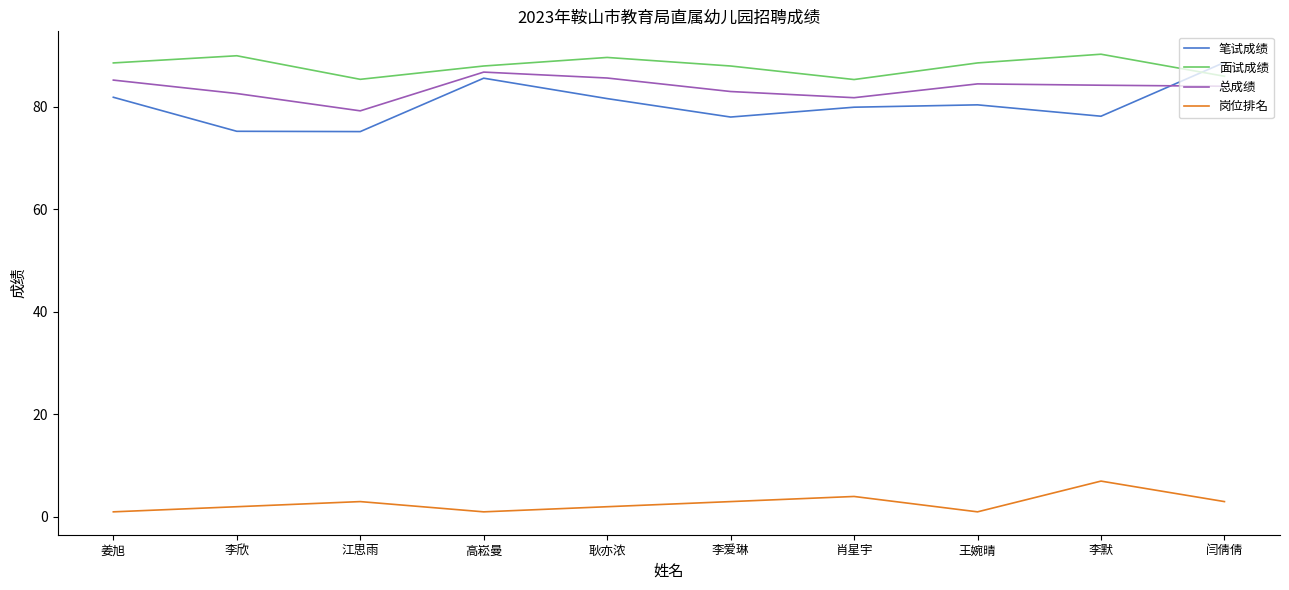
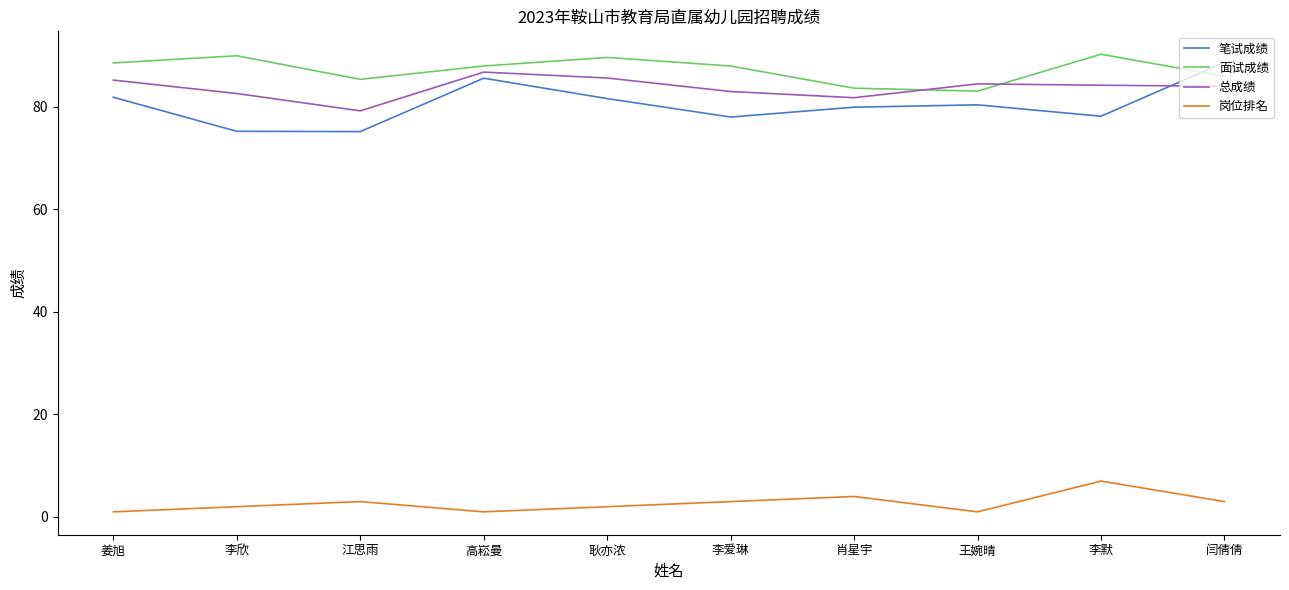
面试成绩, 肖星宇: 85 -> 84
面试成绩, 王婉晴: 89 -> 83
